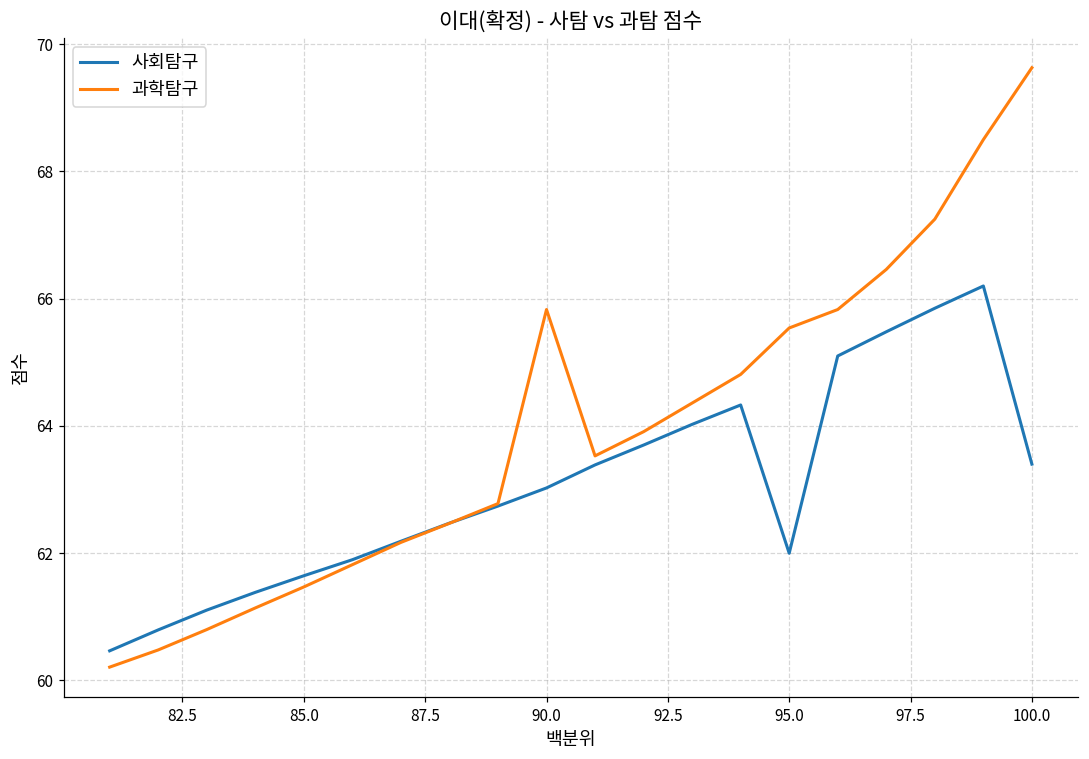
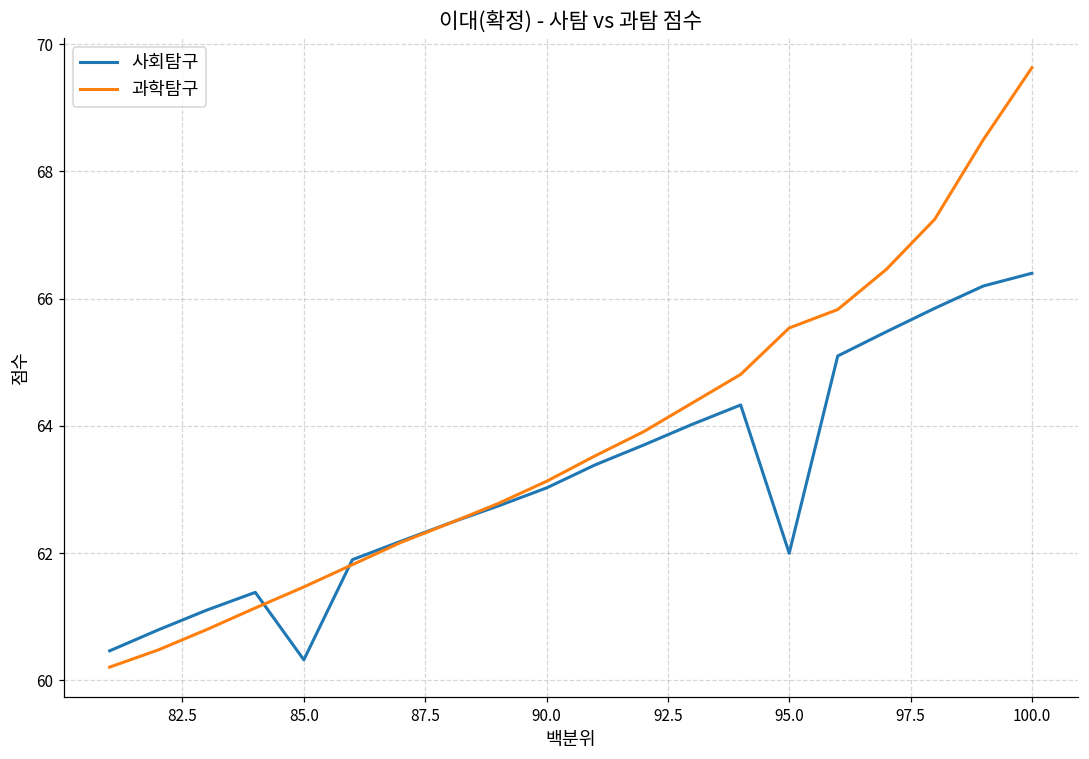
사회탐구, 85.0: 61.6 -> 60.3
과학탐구, 90.0: 65.8 -> 63.1
사회탐구, 100.0: 63.4 -> 66.4
